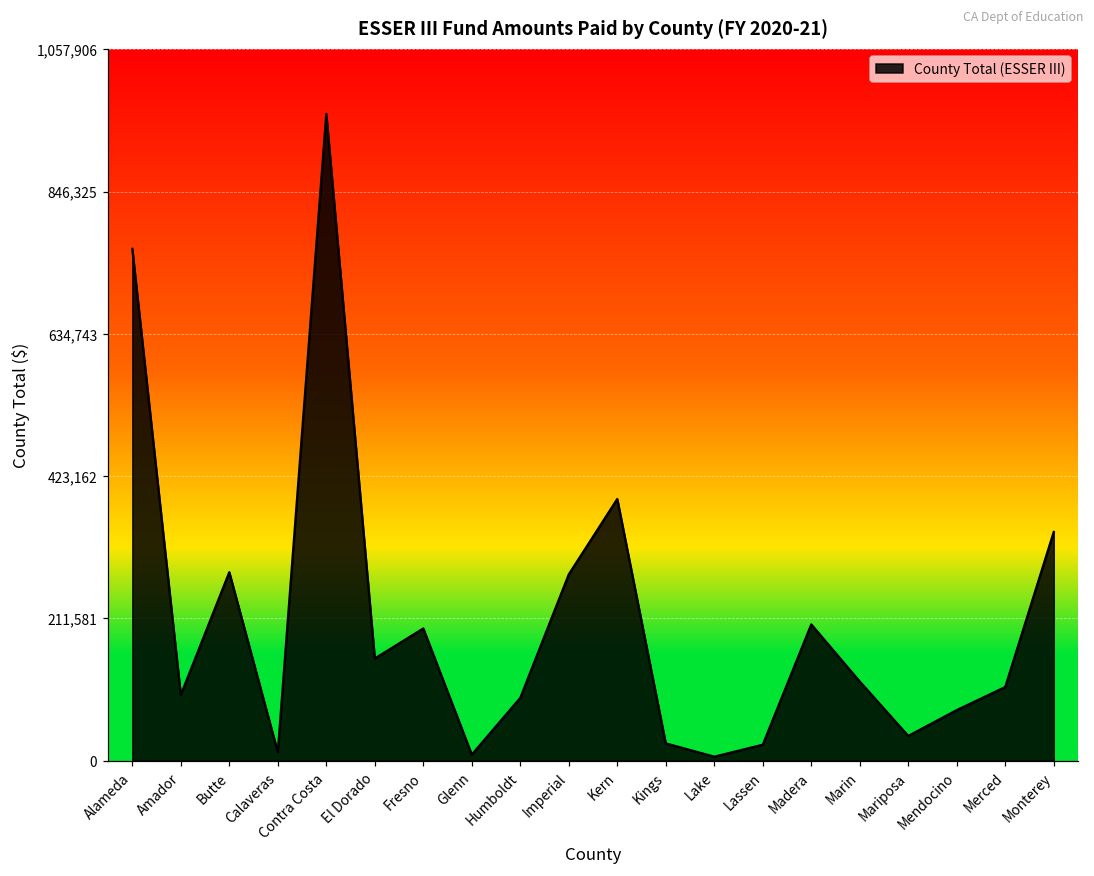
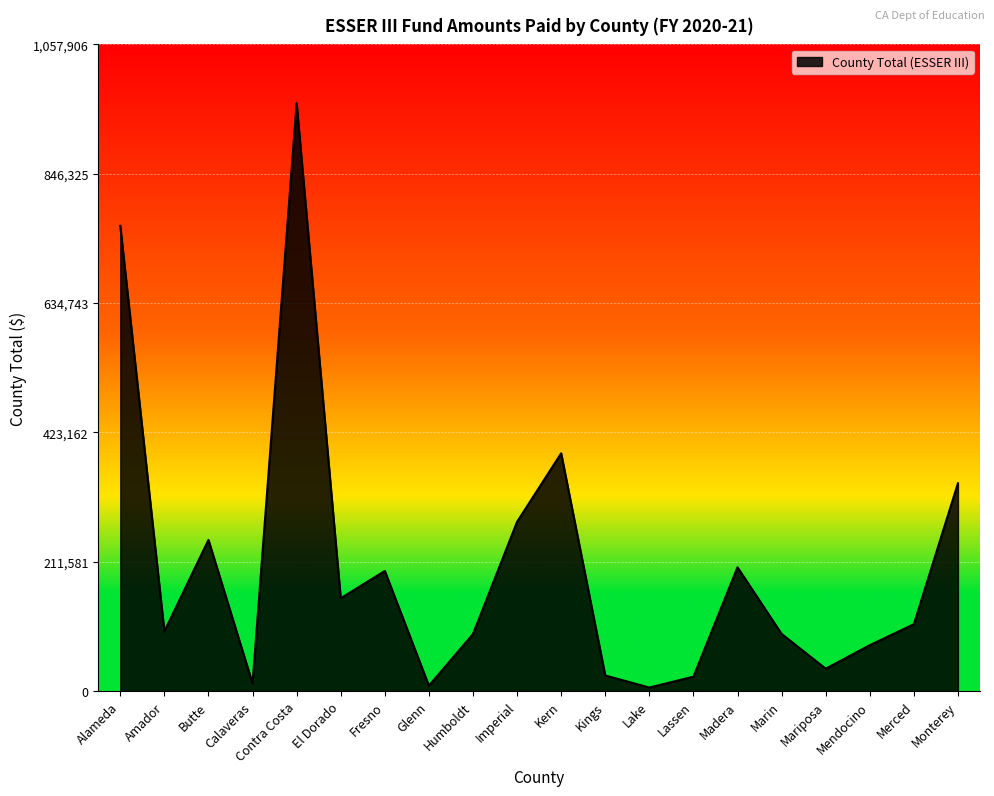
Butte: 280,000 -> 250,000
Marin: 120,000 -> 90,000
